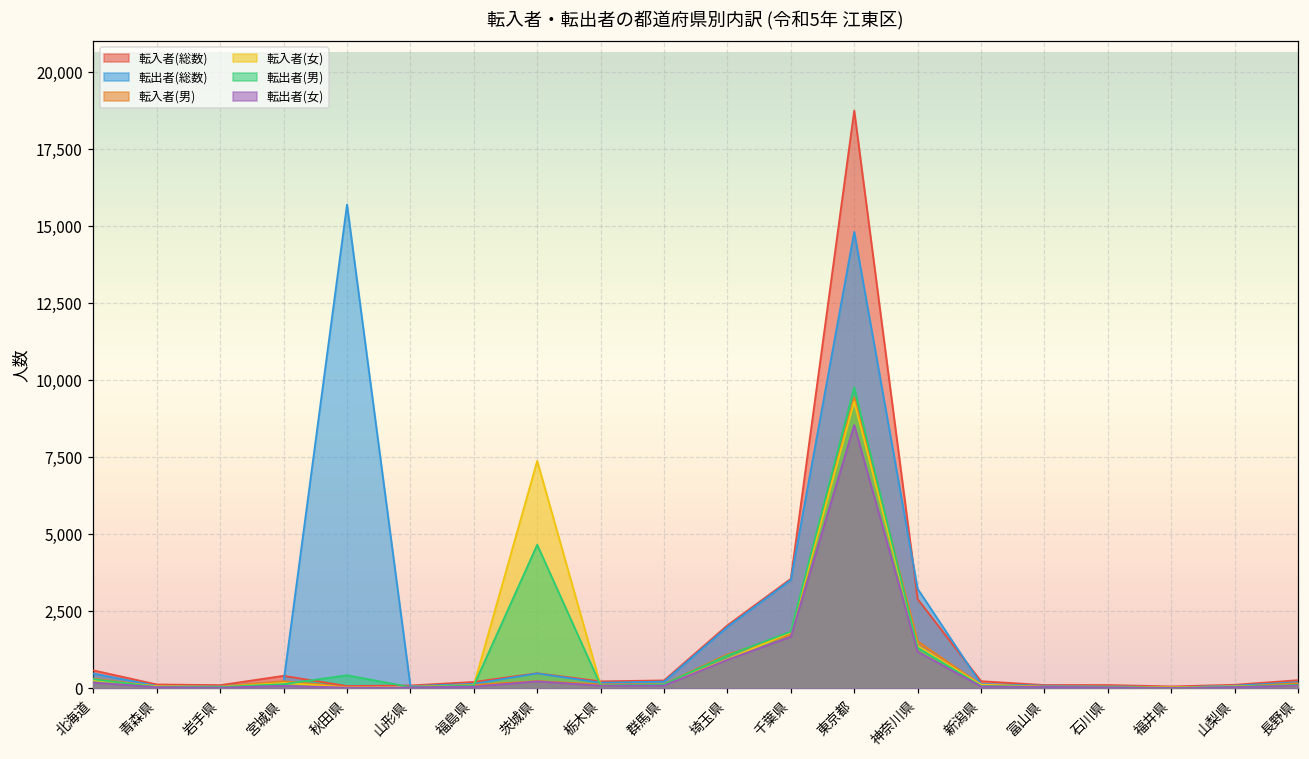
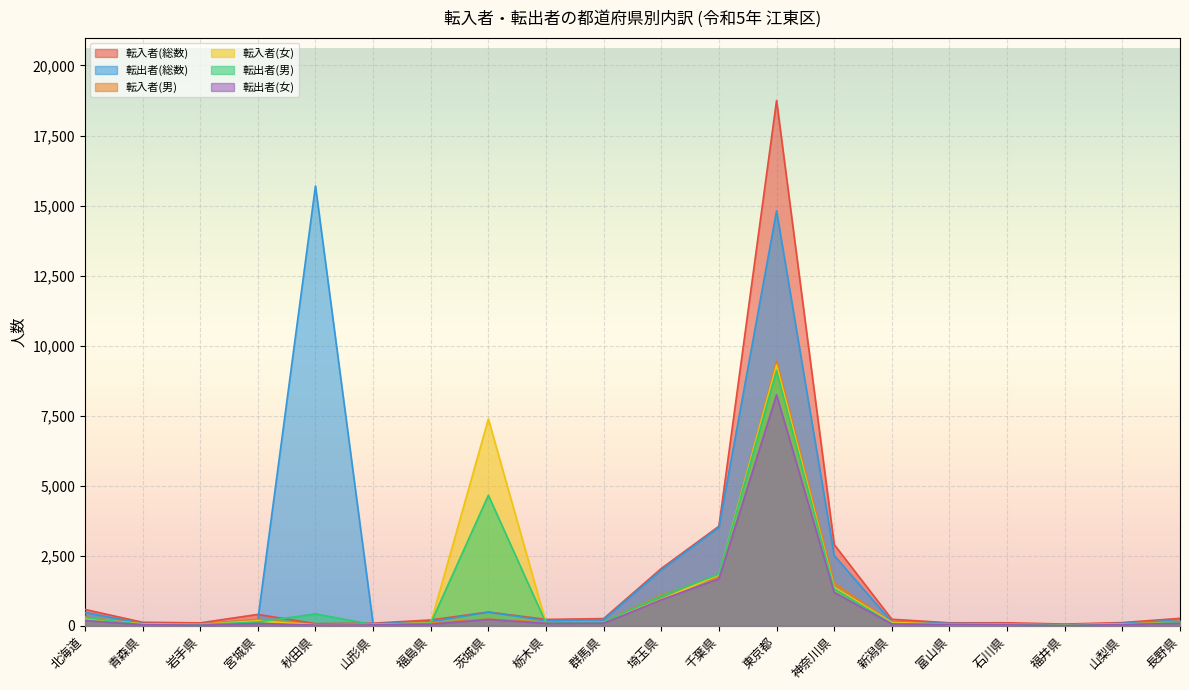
転出者(男), 東京都: 9,800 -> 9,100
転出者(女), 東京都: 8,500 -> 8,200
転出者(総数), 神奈川県: 3,200 -> 2,500
